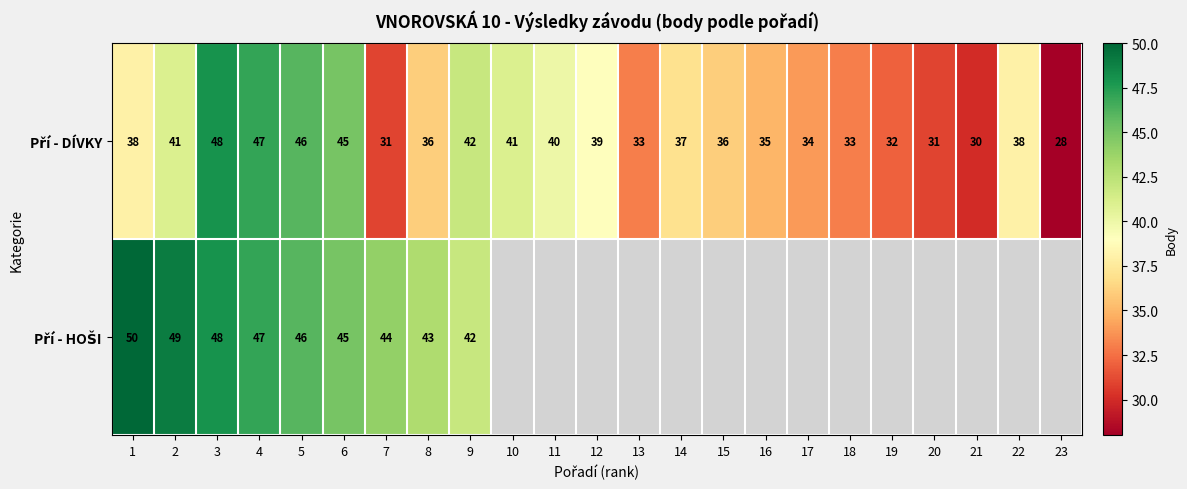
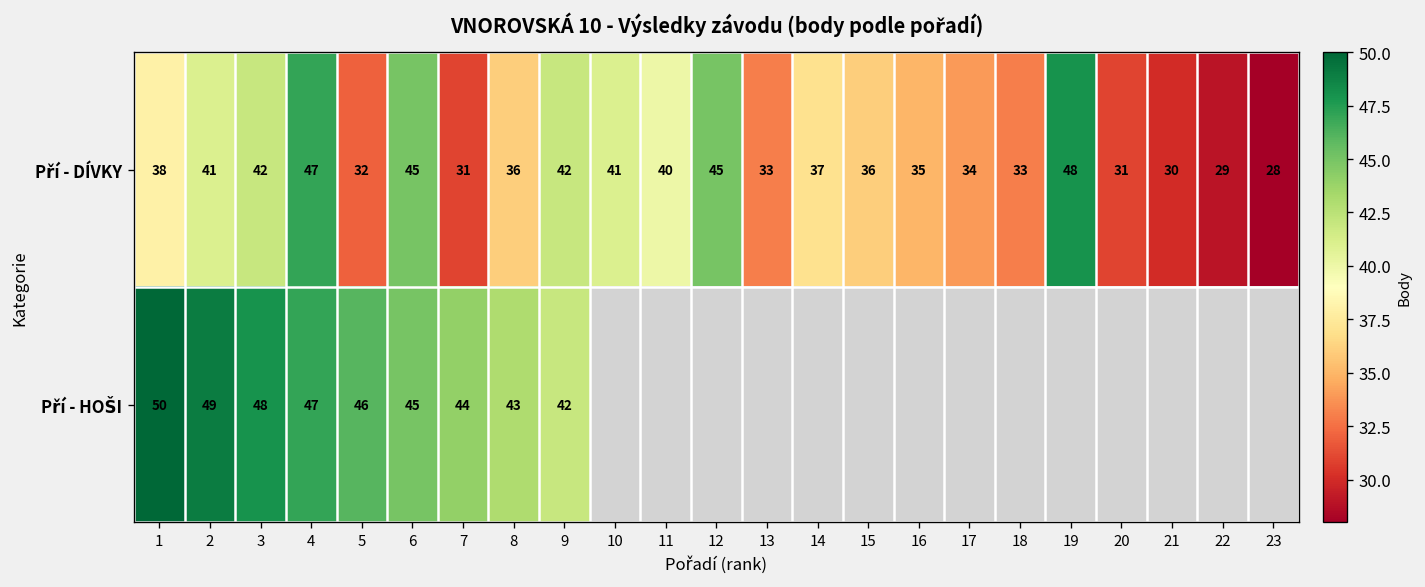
Pří - DÍVKY, 3: 48 -> 42
Pří - DÍVKY, 5: 46 -> 32
Pří - DÍVKY, 12: 39 -> 45
Pří - DÍVKY, 19: 32 -> 48
Pří - DÍVKY, 22: 38 -> 29
